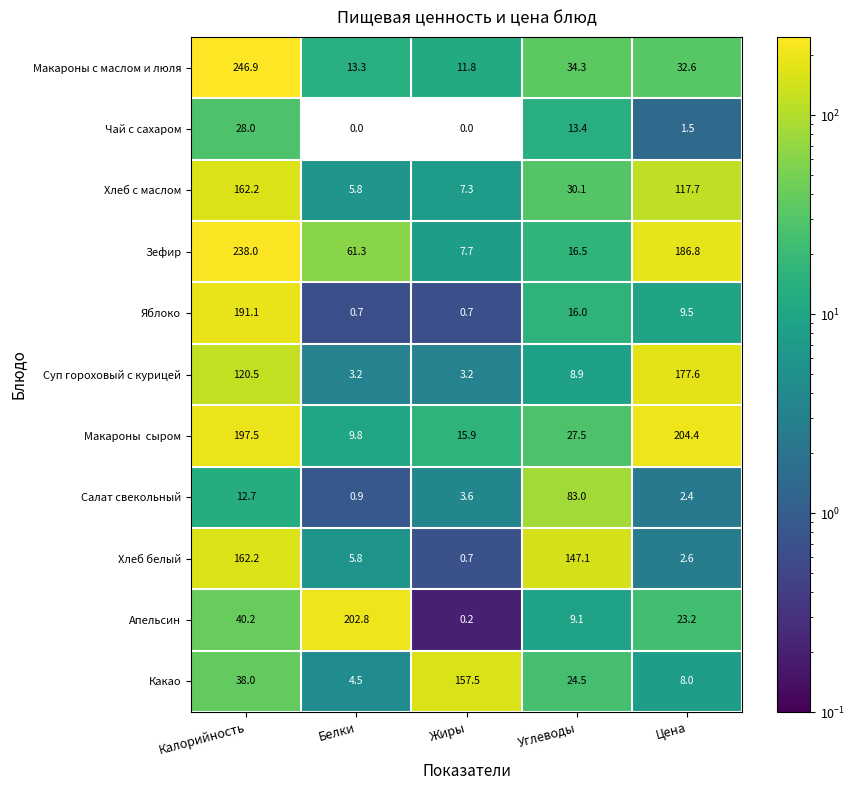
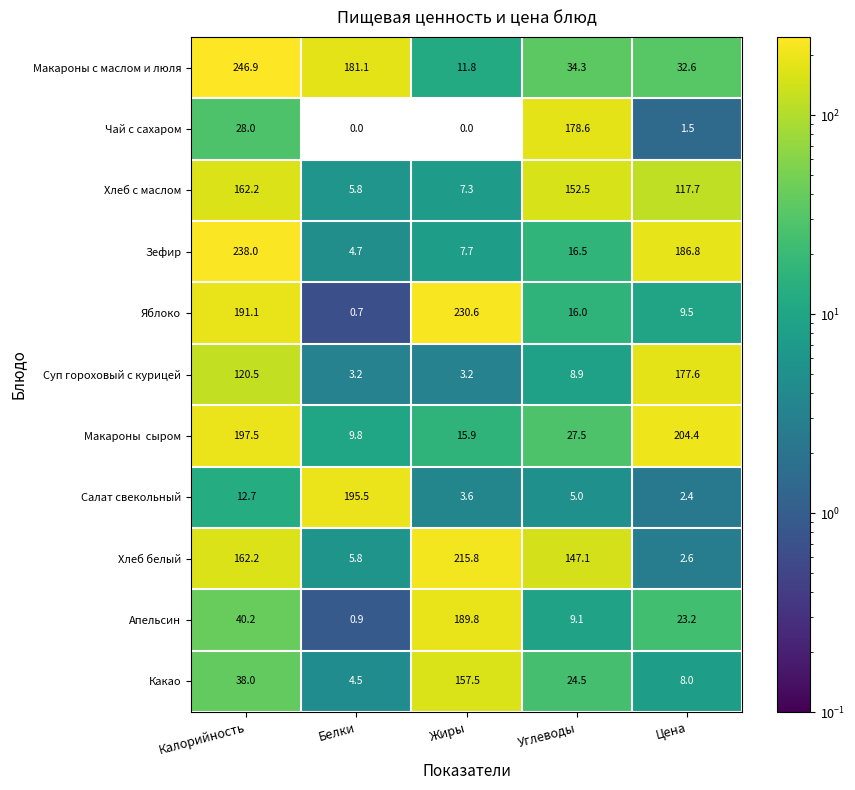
Макароны с маслом и люля, Белки: 13.3 -> 181.1
Чай с сахаром, Углеводы: 13.4 -> 178.6
Хлеб с маслом, Углеводы: 30.1 -> 152.5
Зефир, Белки: 61.3 -> 4.7
Яблоко, Жиры: 0.7 -> 230.6
Салат свекольный, Белки: 0.9 -> 195.5
Салат свекольный, Углеводы: 83.0 -> 5.0
Хлеб белый, Жиры: 0.7 -> 215.8
Апельсин, Белки: 202.8 -> 0.9
Апельсин, Жиры: 0.2 -> 189.8
